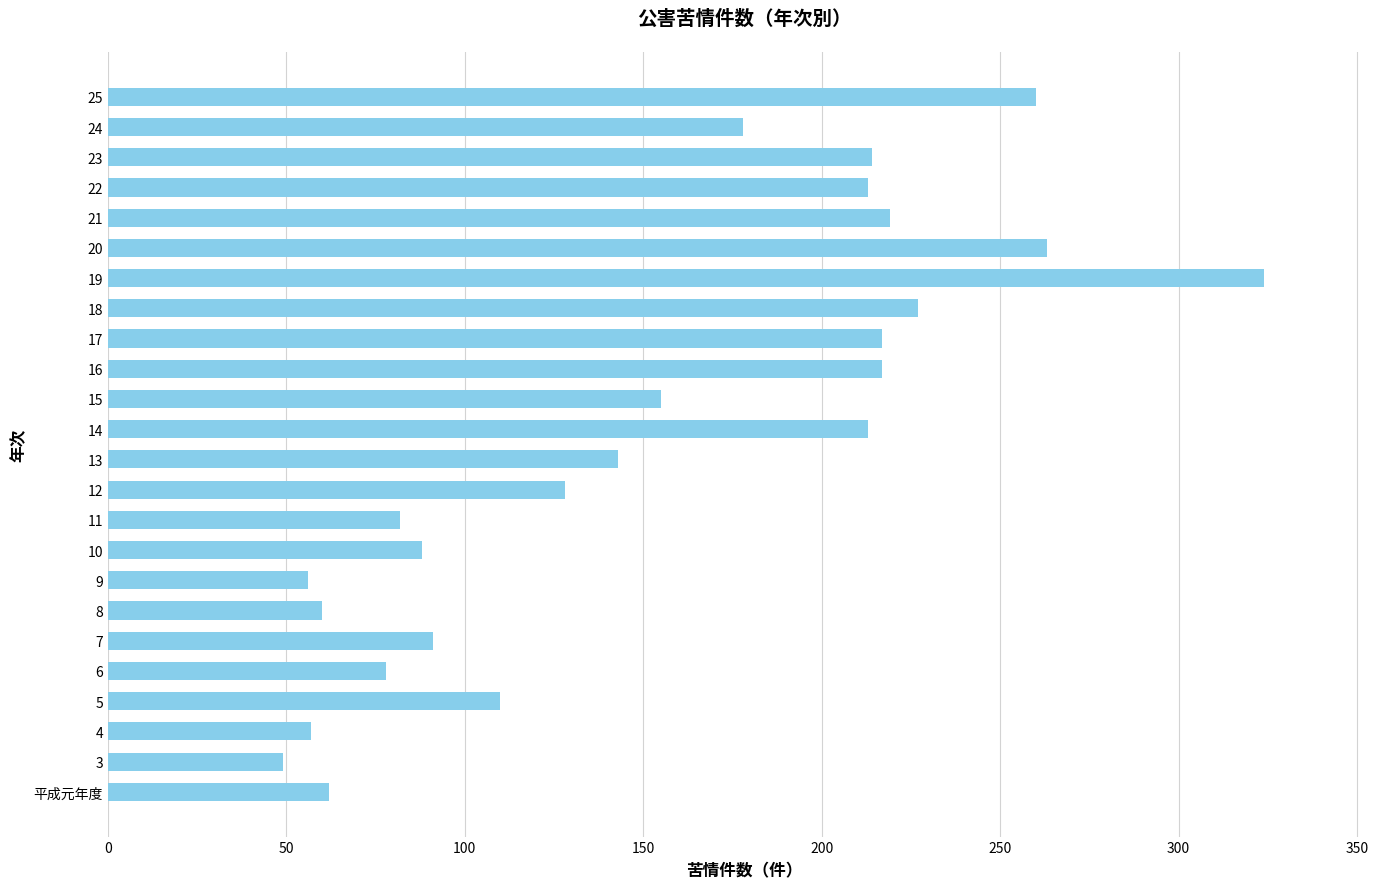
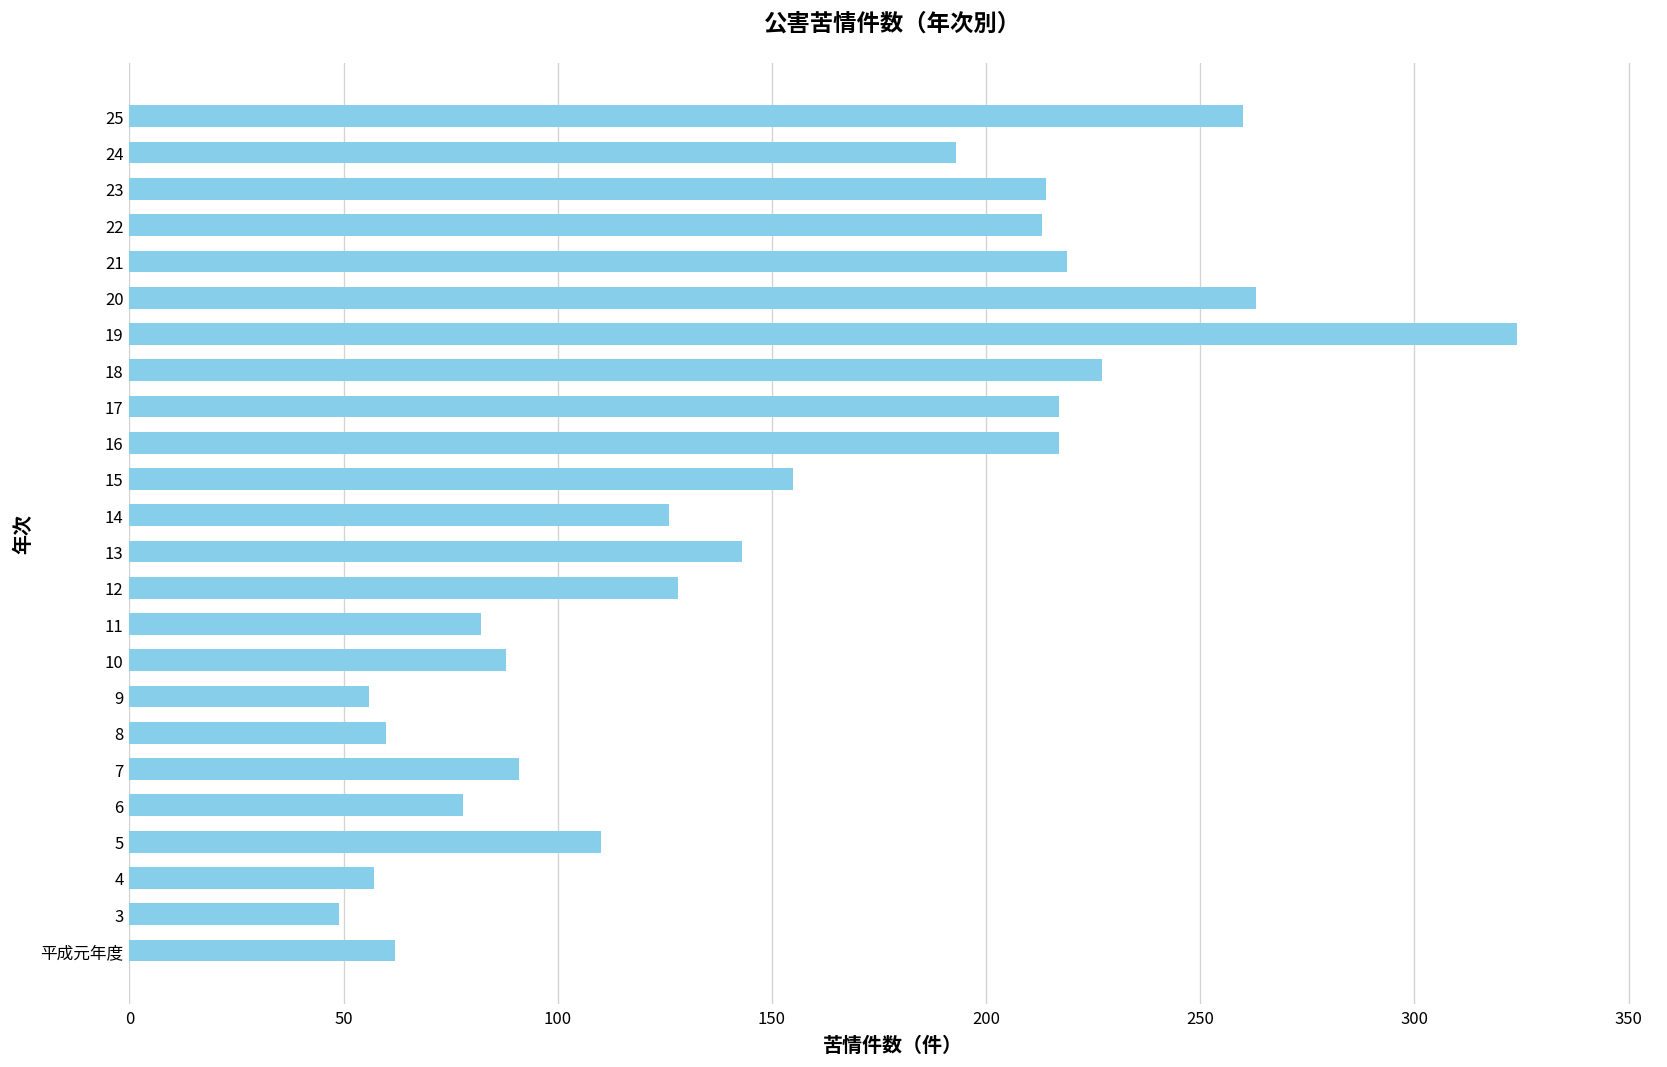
24: 178 -> 193
14: 213 -> 126
